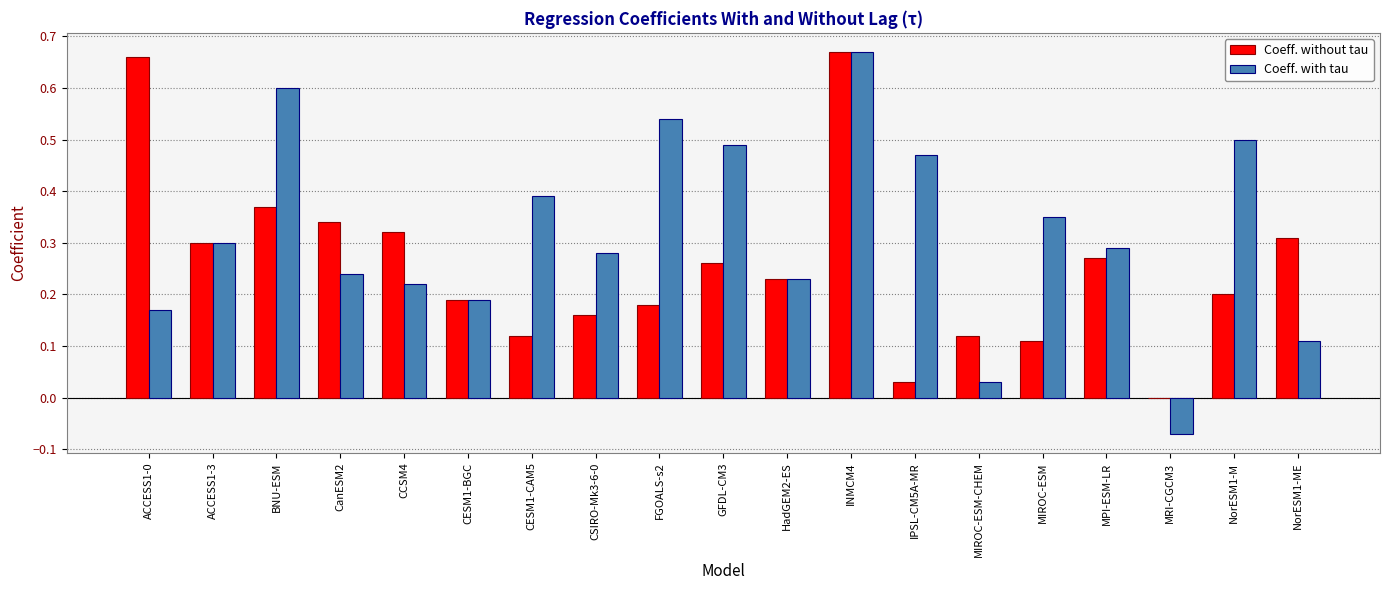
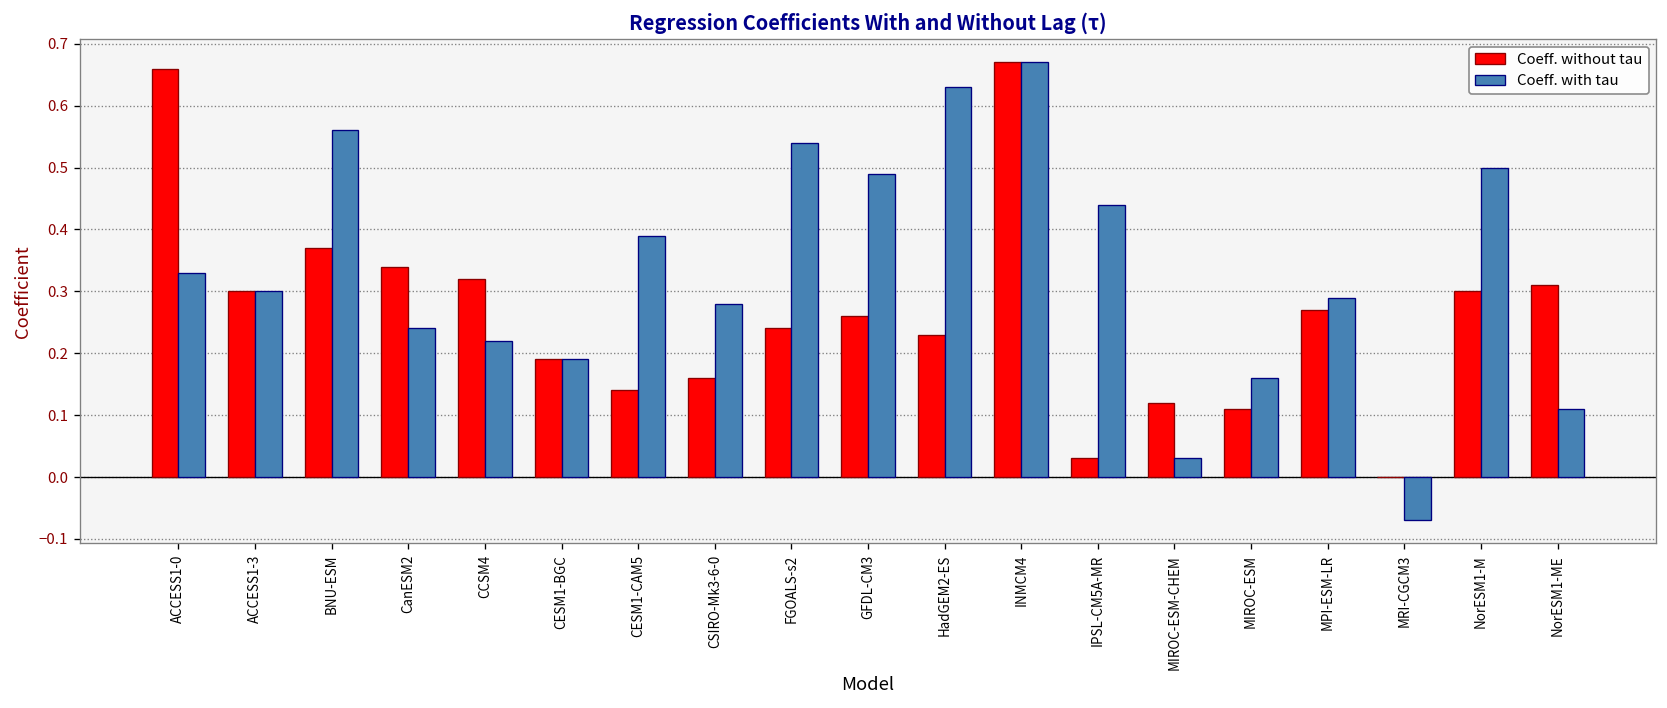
Coeff. with tau, ACCESS1-0: 0.17 -> 0.33
Coeff. with tau, BNU-ESM: 0.60 -> 0.56
Coeff. without tau, CESM1-CAM5: 0.12 -> 0.14
Coeff. without tau, FGOALS-s2: 0.18 -> 0.24
Coeff. with tau, HadGEM2-ES: 0.23 -> 0.63
Coeff. with tau, IPSL-CM5A-MR: 0.47 -> 0.44
Coeff. with tau, MIROC-ESM: 0.35 -> 0.16
Coeff. without tau, NorESM1-M: 0.2 -> 0.3
